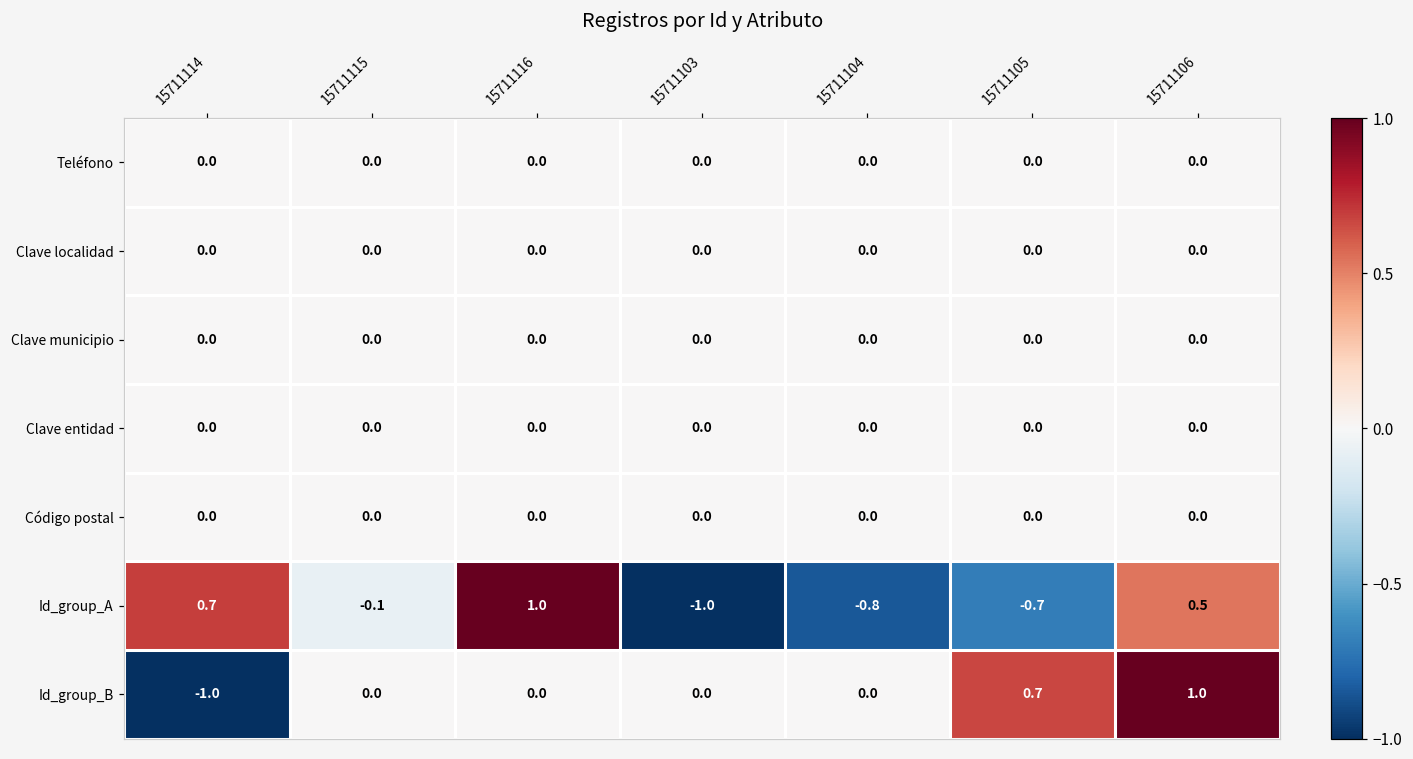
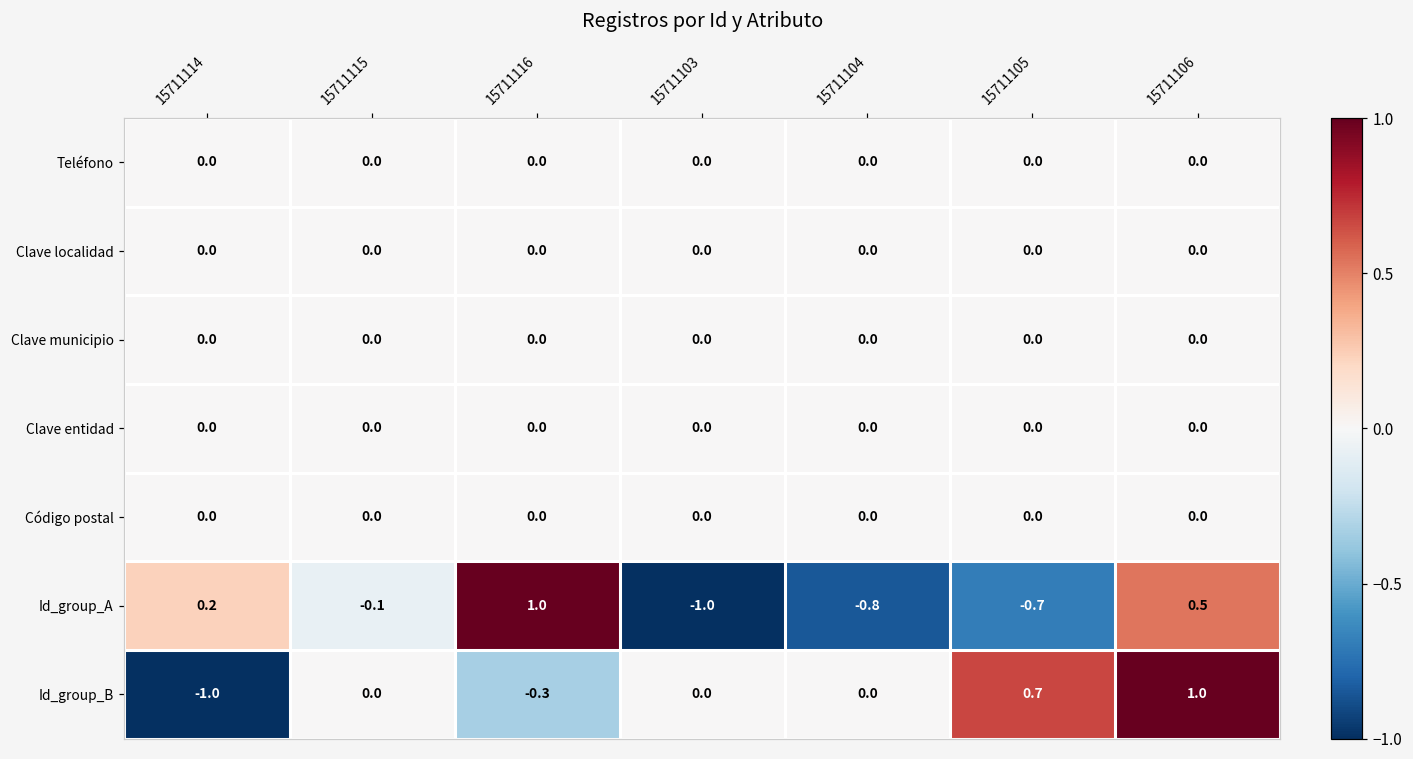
Id_group_A, 15711114: 0.7 -> 0.2
Id_group_B, 15711116: 0.0 -> -0.3
